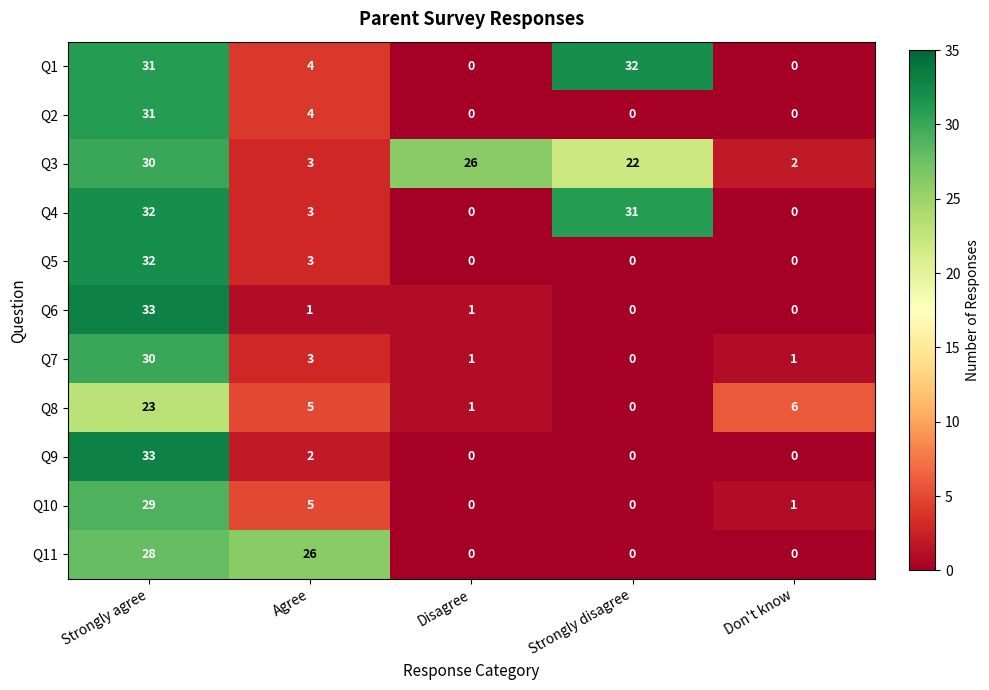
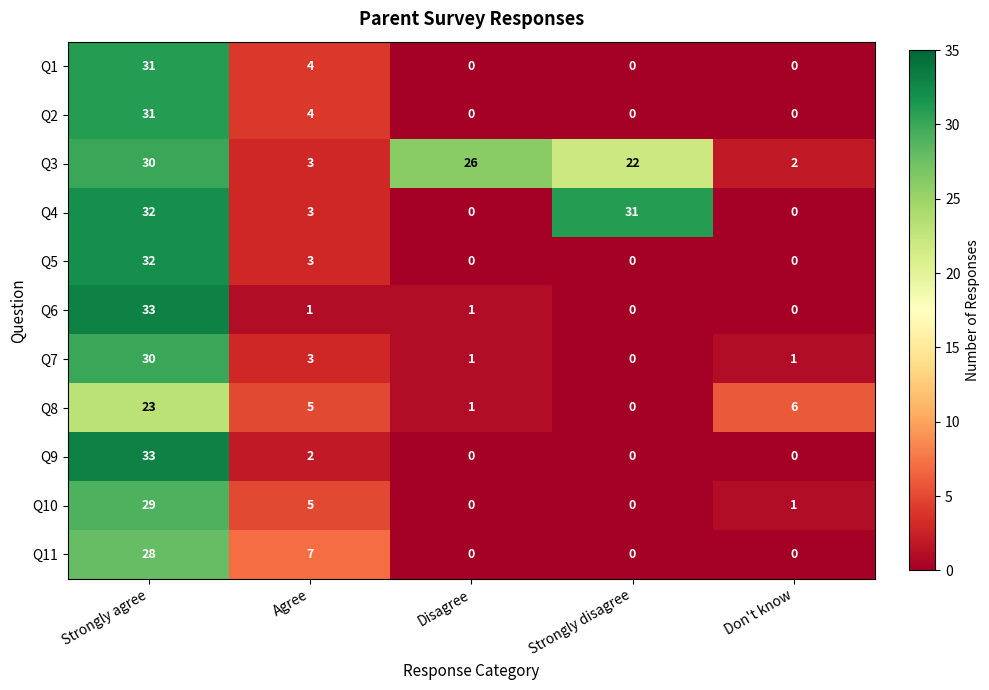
Q1, Strongly disagree: 32 -> 0
Q11, Agree: 26 -> 7
